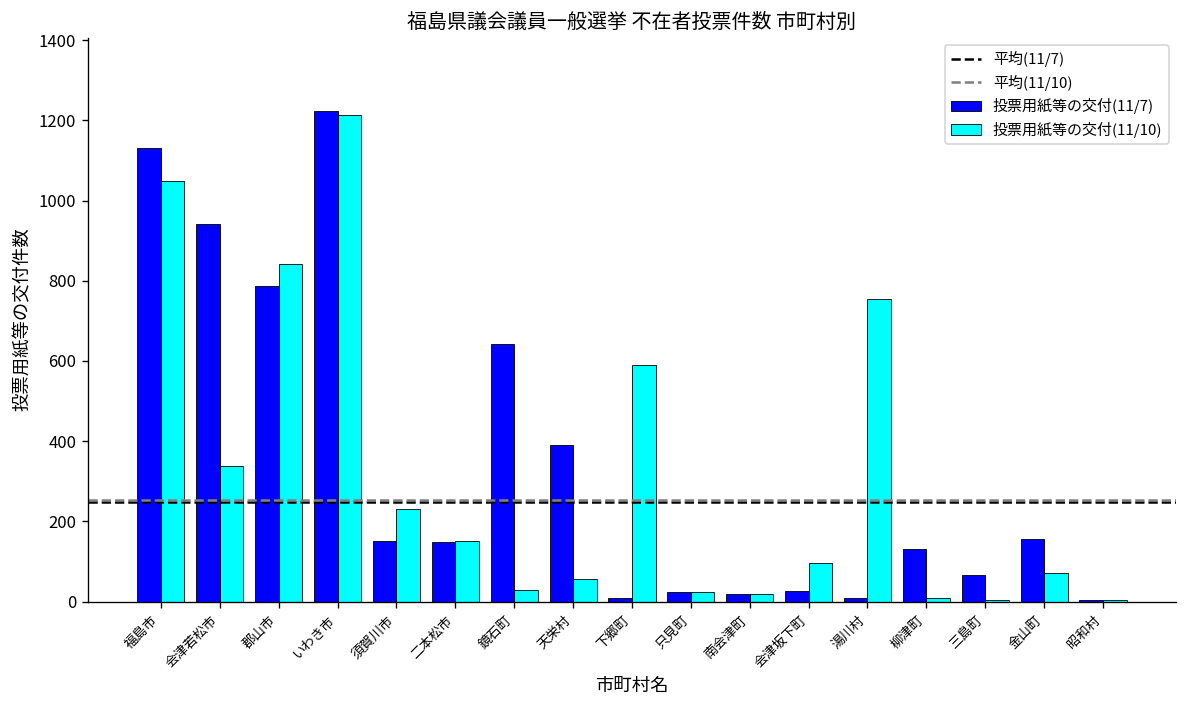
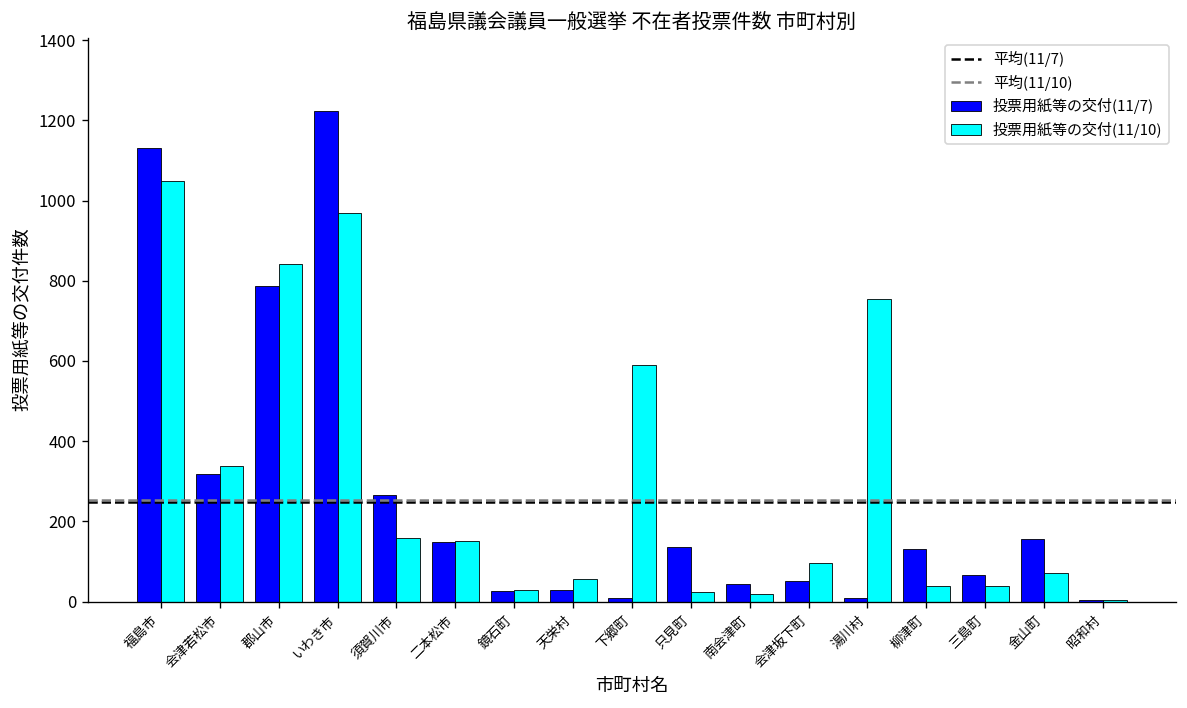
投票用紙等の交付(11/7), 会津若松市: 940 -> 320
投票用紙等の交付(11/10), いわき市: 1210 -> 970
投票用紙等の交付(11/7), 須賀川市: 150 -> 270
投票用紙等の交付(11/10), 須賀川市: 230 -> 160
投票用紙等の交付(11/7), 鏡石町: 640 -> 30
投票用紙等の交付(11/7), 天栄村: 390 -> 30
投票用紙等の交付(11/7), 只見町: 20 -> 140
投票用紙等の交付(11/7), 南会津町: 20 -> 40
投票用紙等の交付(11/7), 会津坂下町: 30 -> 50
投票用紙等の交付(11/10), 柳津町: 10 -> 40
投票用紙等の交付(11/10), 三島町: 0 -> 40
